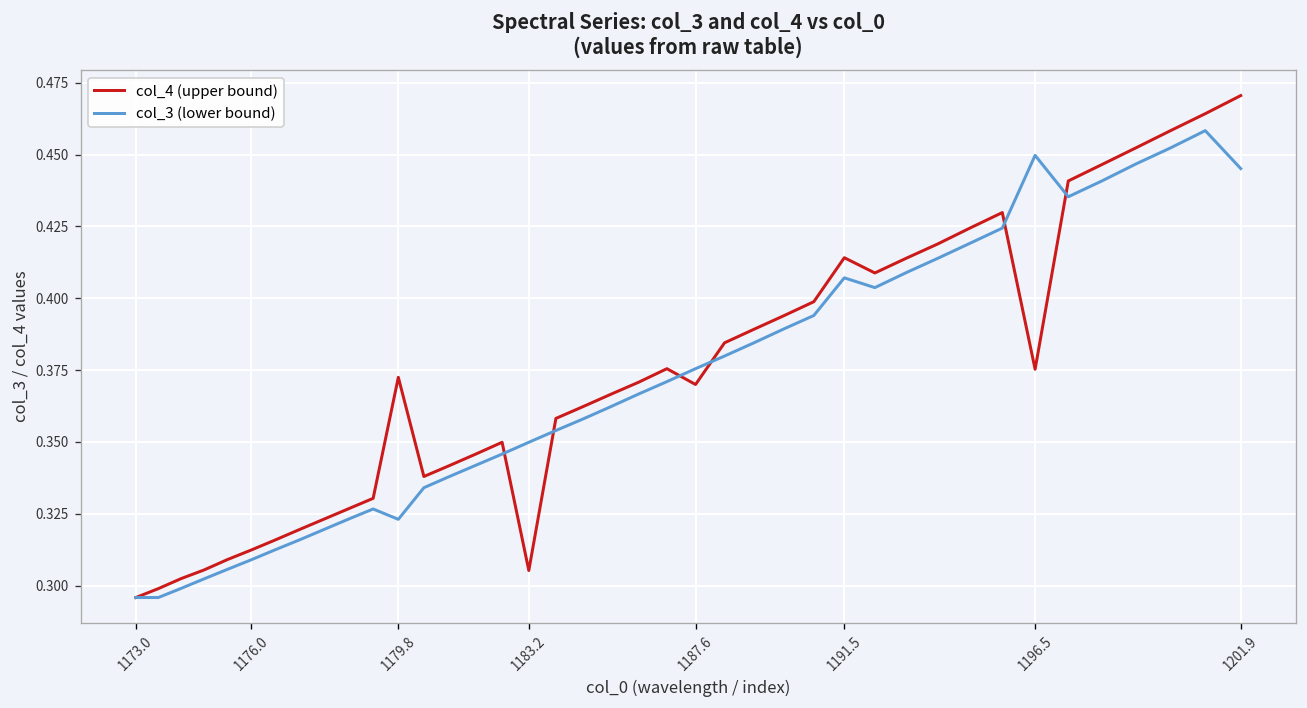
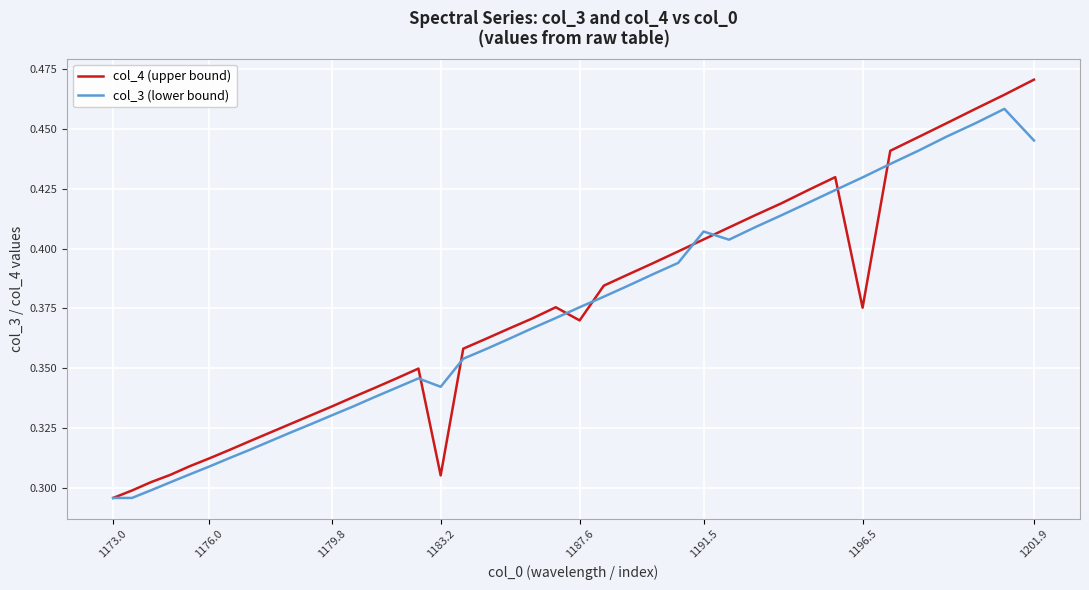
col_4 (upper bound), 1179.8: 0.373 -> 0.334
col_3 (lower bound), 1179.8: 0.323 -> 0.330
col_3 (lower bound), 1183.2: 0.350 -> 0.342
col_4 (upper bound), 1191.5: 0.414 -> 0.404
col_3 (lower bound), 1196.5: 0.450 -> 0.430
